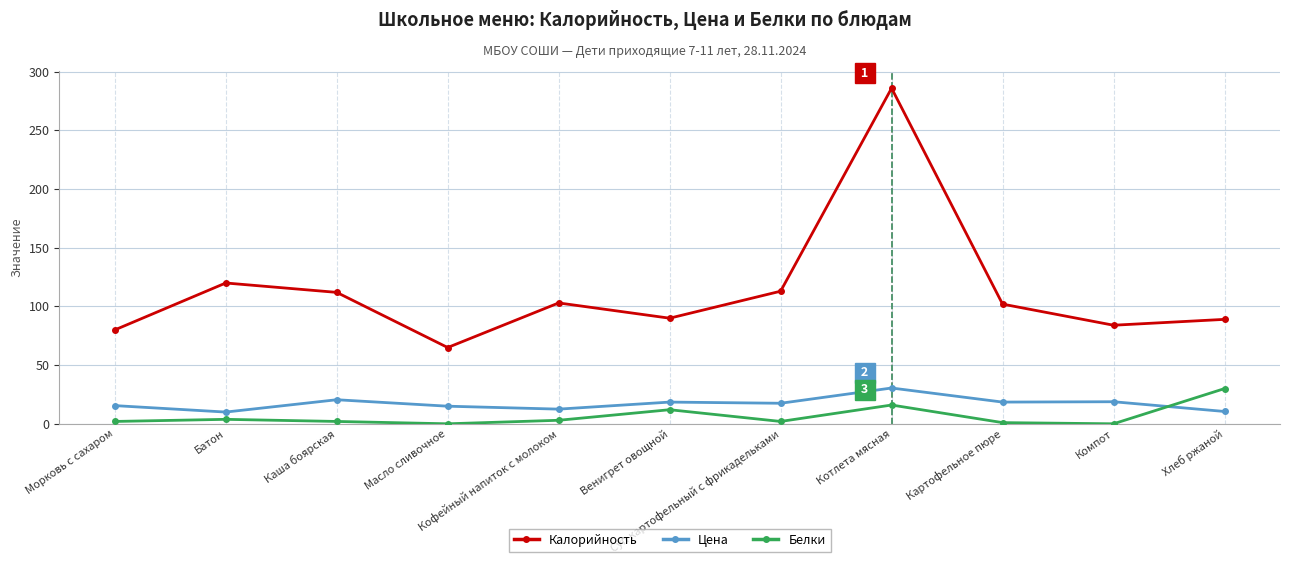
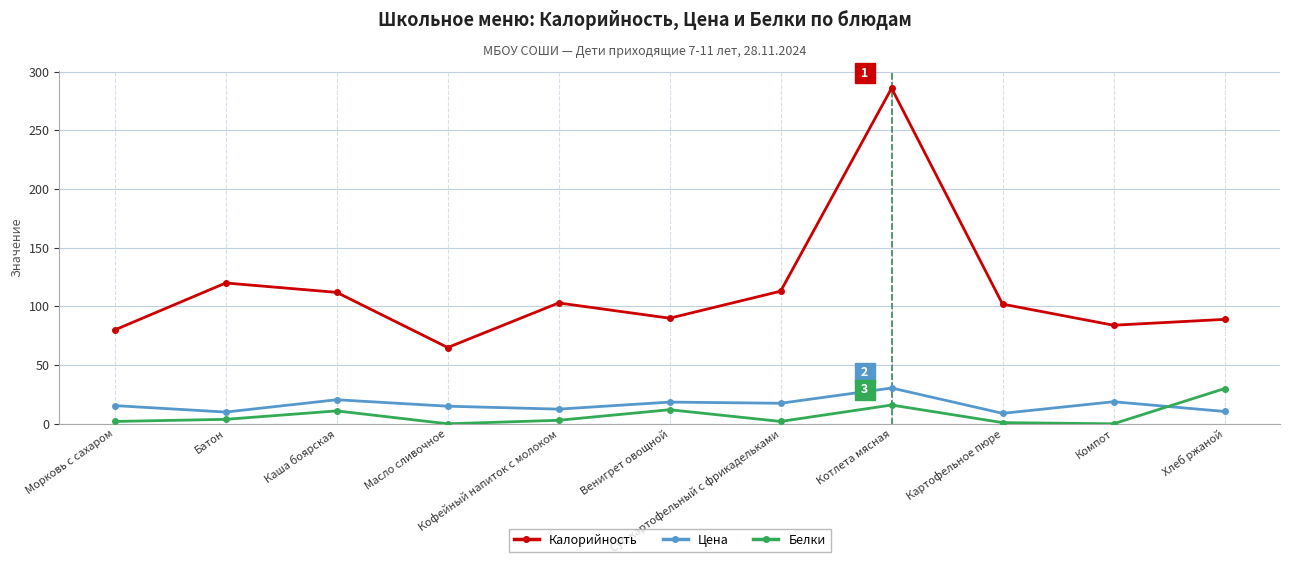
Белки, Каша боярская: 2 -> 11
Цена, Картофельное пюре: 19 -> 9
